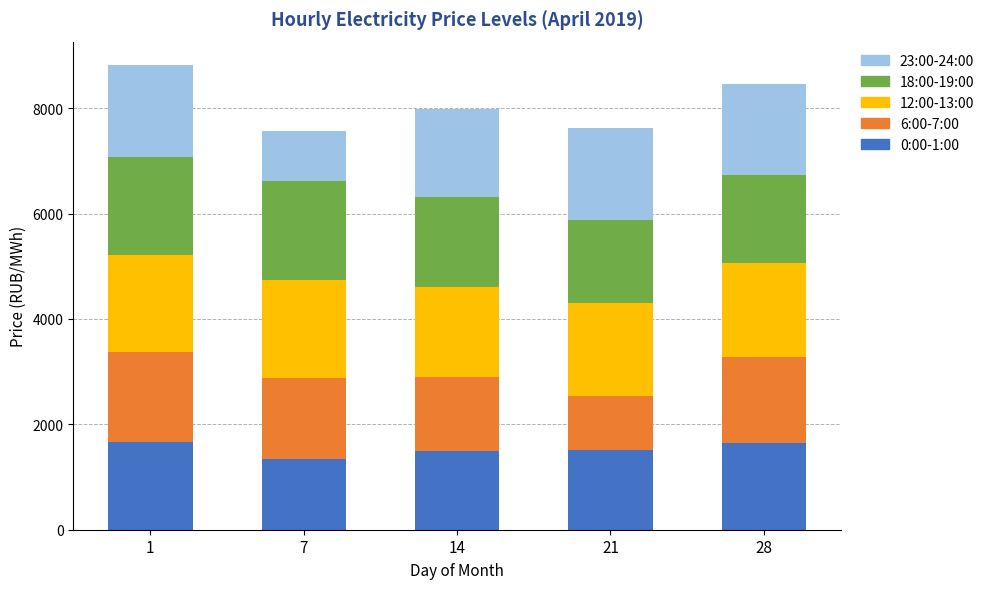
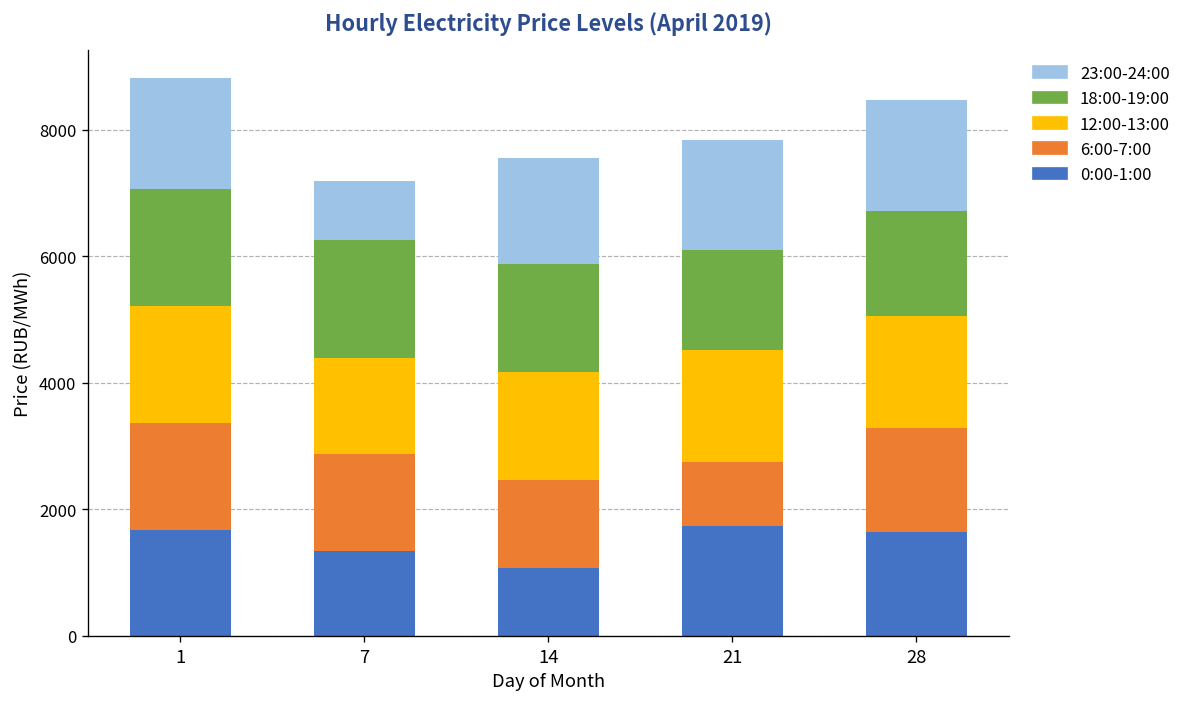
12:00-13:00, 7: 1900 -> 1500
0:00-1:00, 14: 1500 -> 1100
0:00-1:00, 21: 1500 -> 1700
